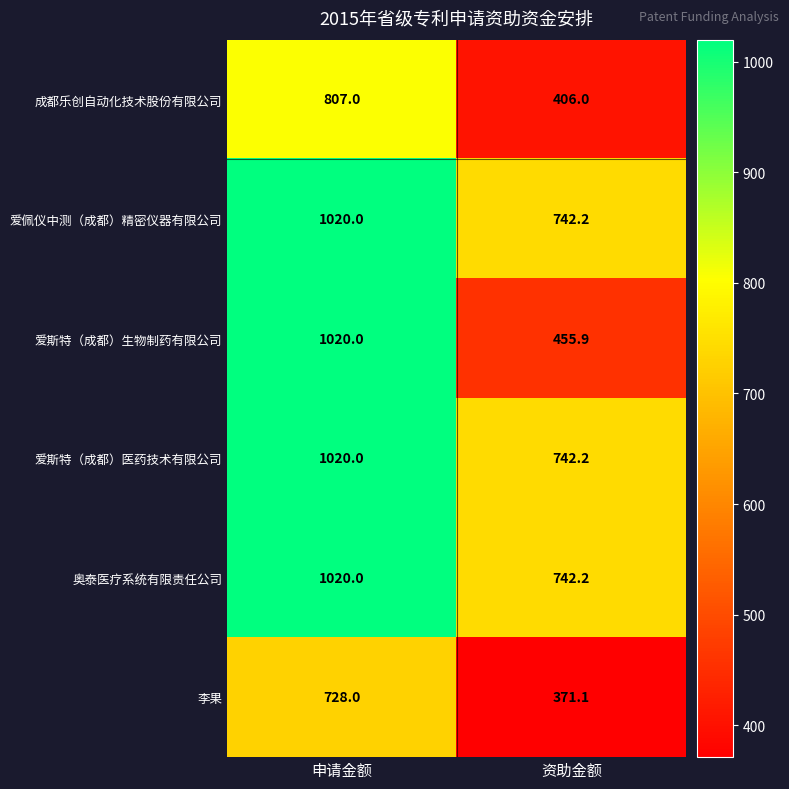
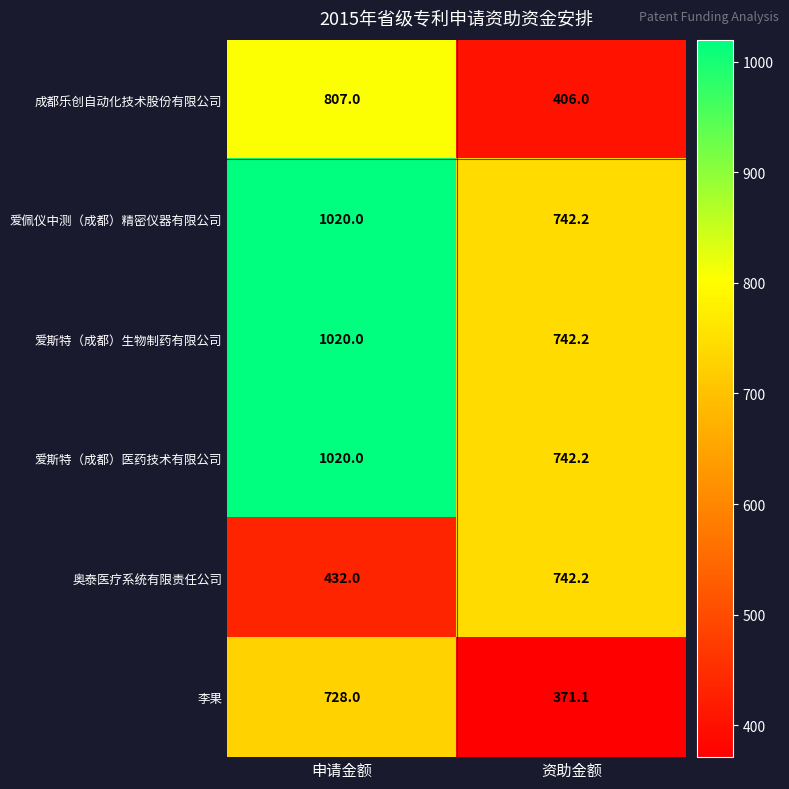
爱斯特（成都）生物制药有限公司, 资助金额: 455.9 -> 742.2
奥泰医疗系统有限责任公司, 申请金额: 1020.0 -> 432.0
